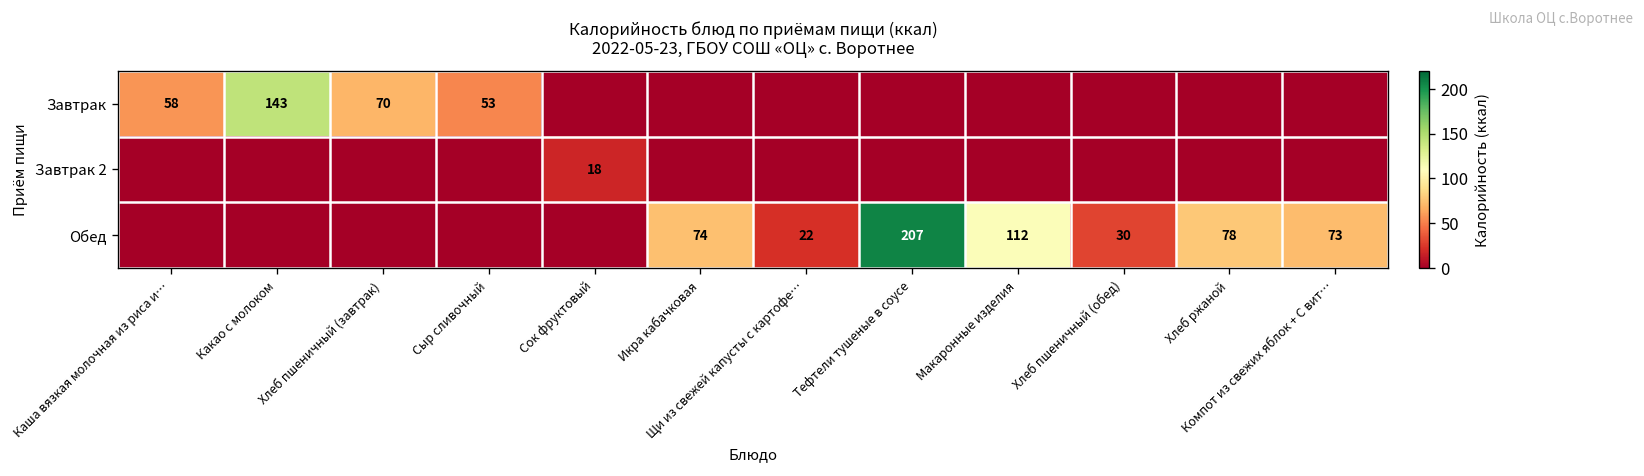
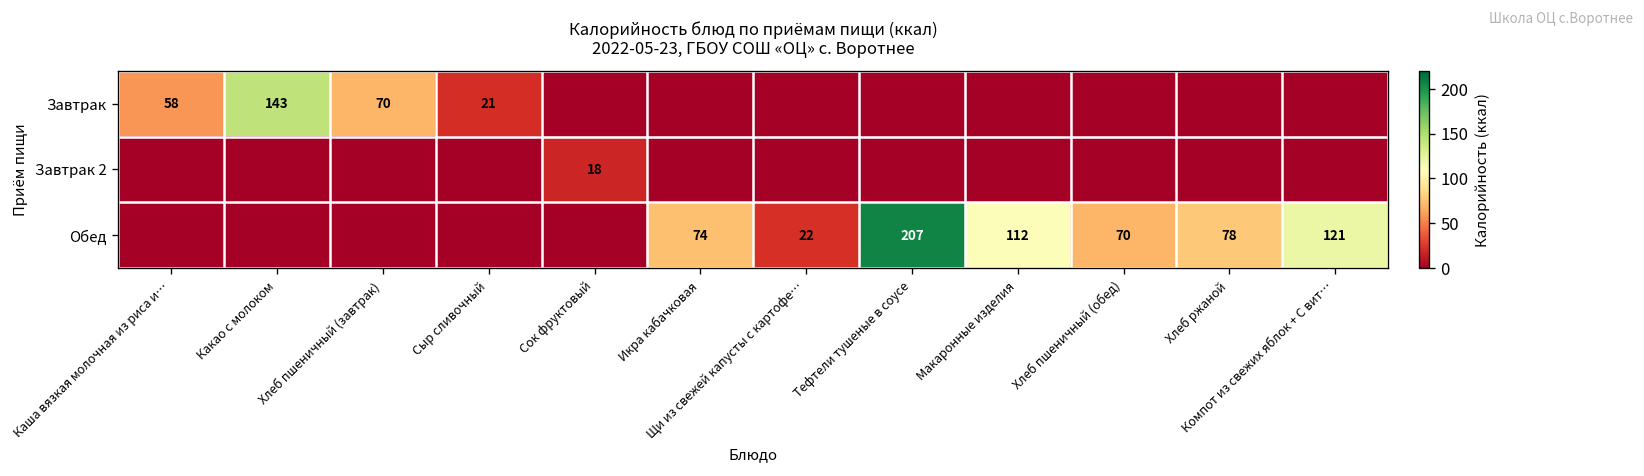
Завтрак, Сыр сливочный: 53 -> 21
Обед, Хлеб пшеничный (обед): 30 -> 70
Обед, Компот из свежих яблок + С вит…: 73 -> 121
